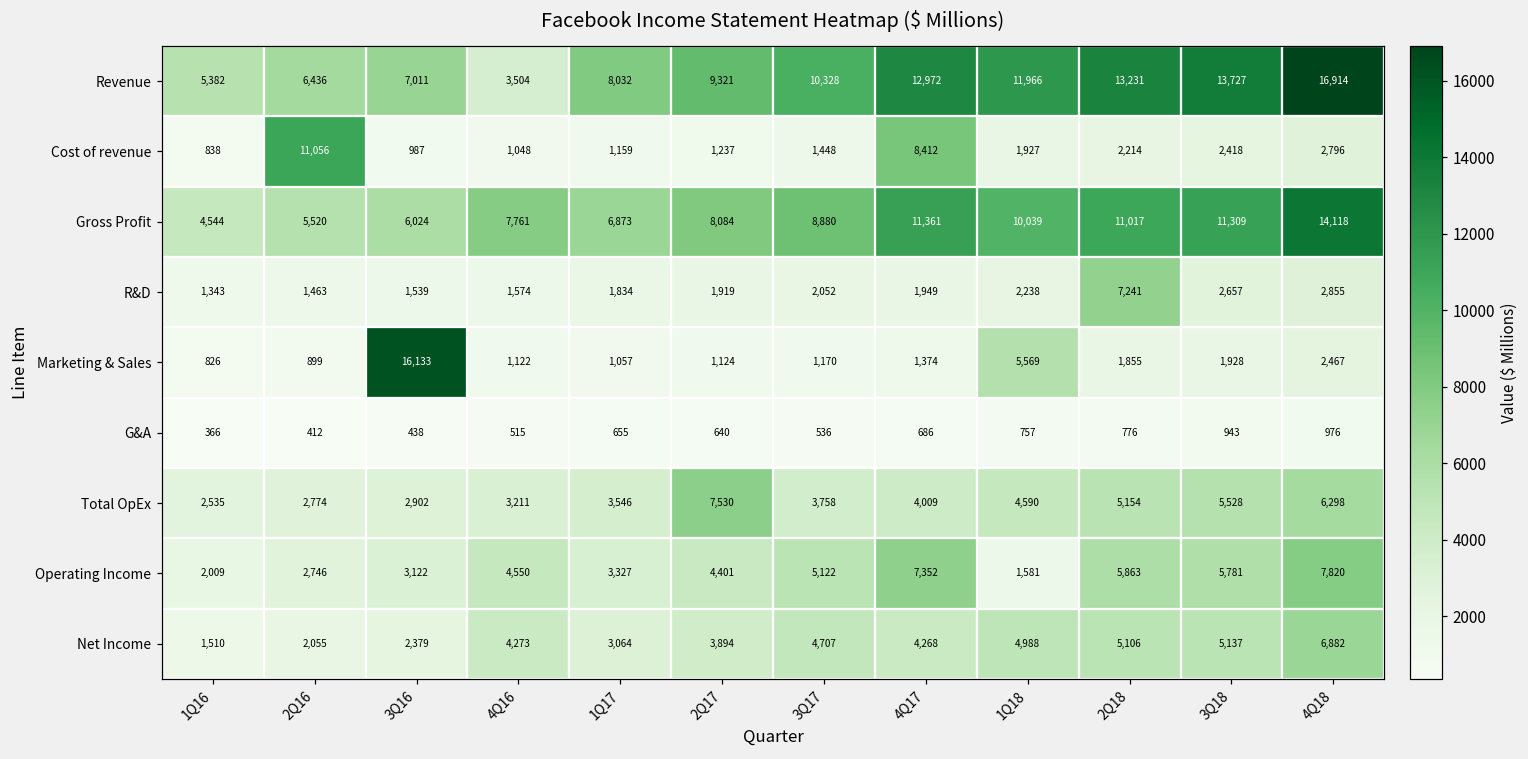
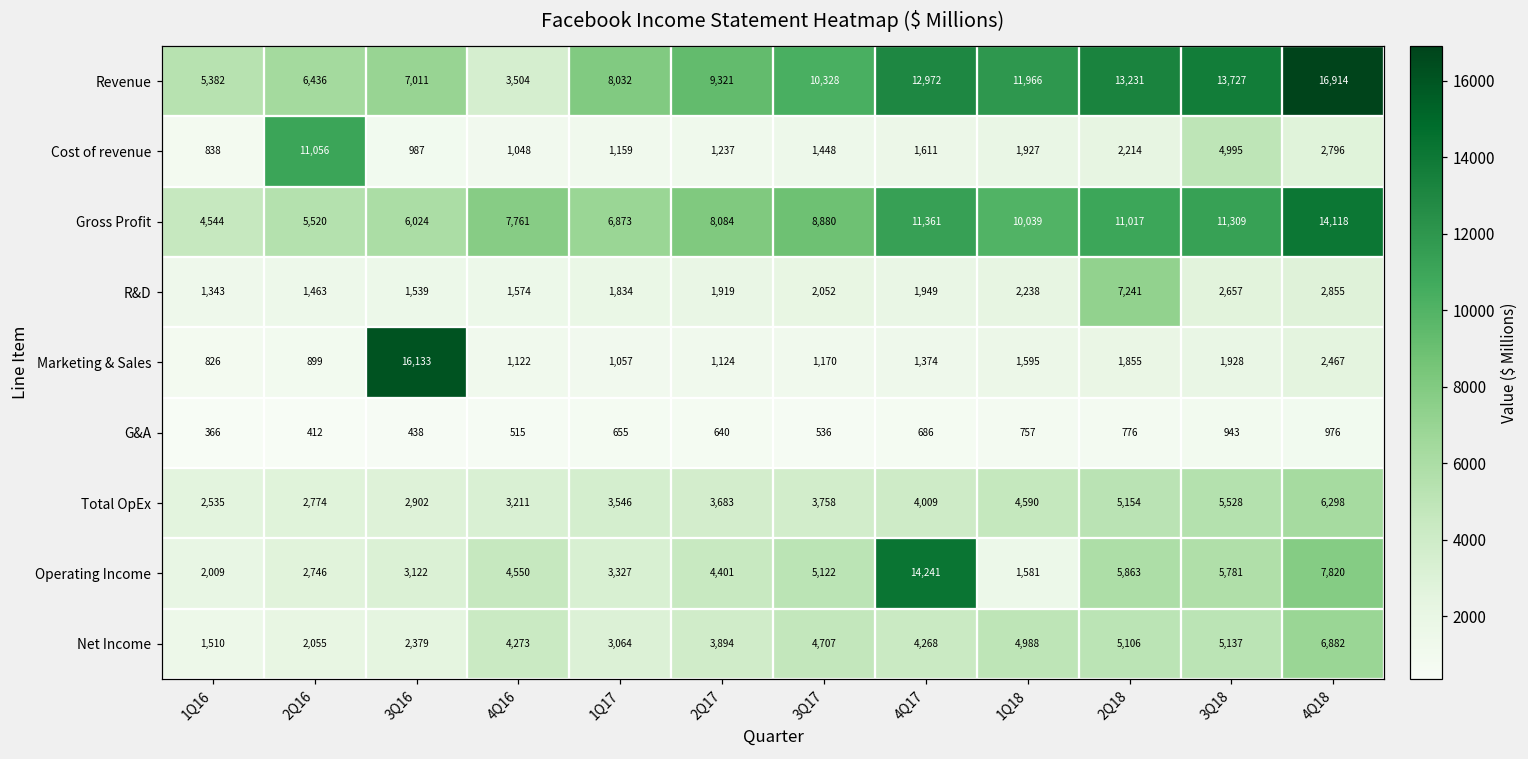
Cost of revenue, 4Q17: 8,412 -> 1,611
Cost of revenue, 3Q18: 2,418 -> 4,995
Marketing & Sales, 1Q18: 5,569 -> 1,595
Total OpEx, 2Q17: 7,530 -> 3,683
Operating Income, 4Q17: 7,352 -> 14,241
